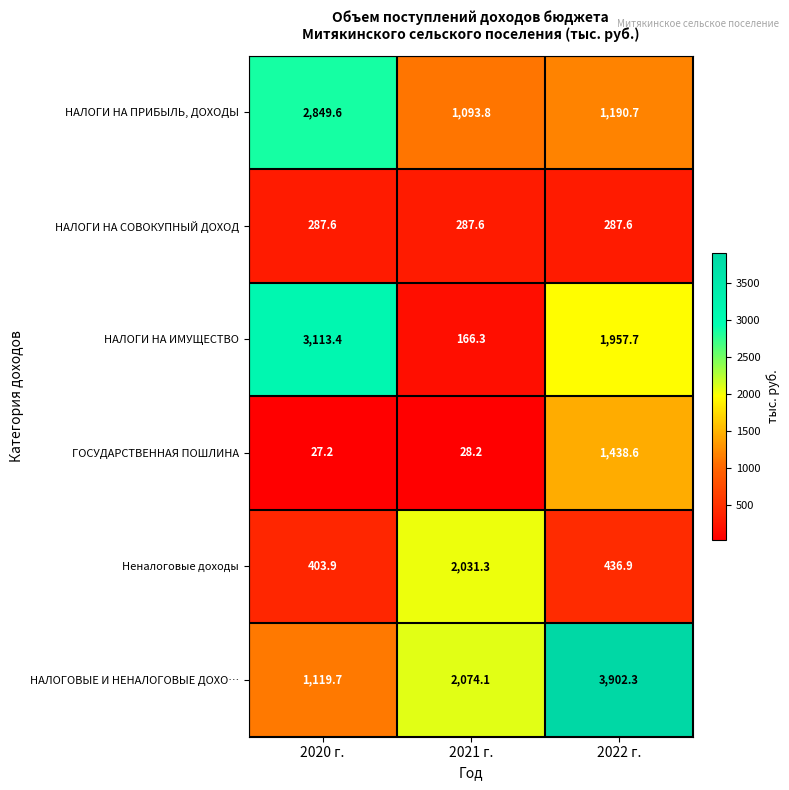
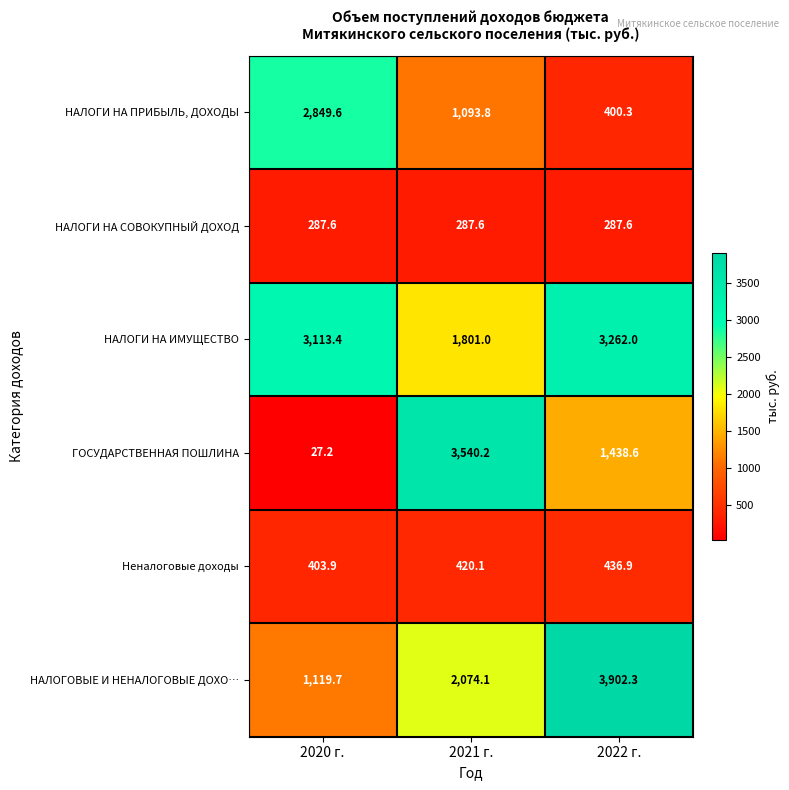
НАЛОГИ НА ПРИБЫЛЬ, ДОХОДЫ, 2022 г.: 1,190.7 -> 400.3
НАЛОГИ НА ИМУЩЕСТВО, 2021 г.: 166.3 -> 1,801.0
НАЛОГИ НА ИМУЩЕСТВО, 2022 г.: 1,957.7 -> 3,262.0
ГОСУДАРСТВЕННАЯ ПОШЛИНА, 2021 г.: 28.2 -> 3,540.2
Неналоговые доходы, 2021 г.: 2,031.3 -> 420.1
